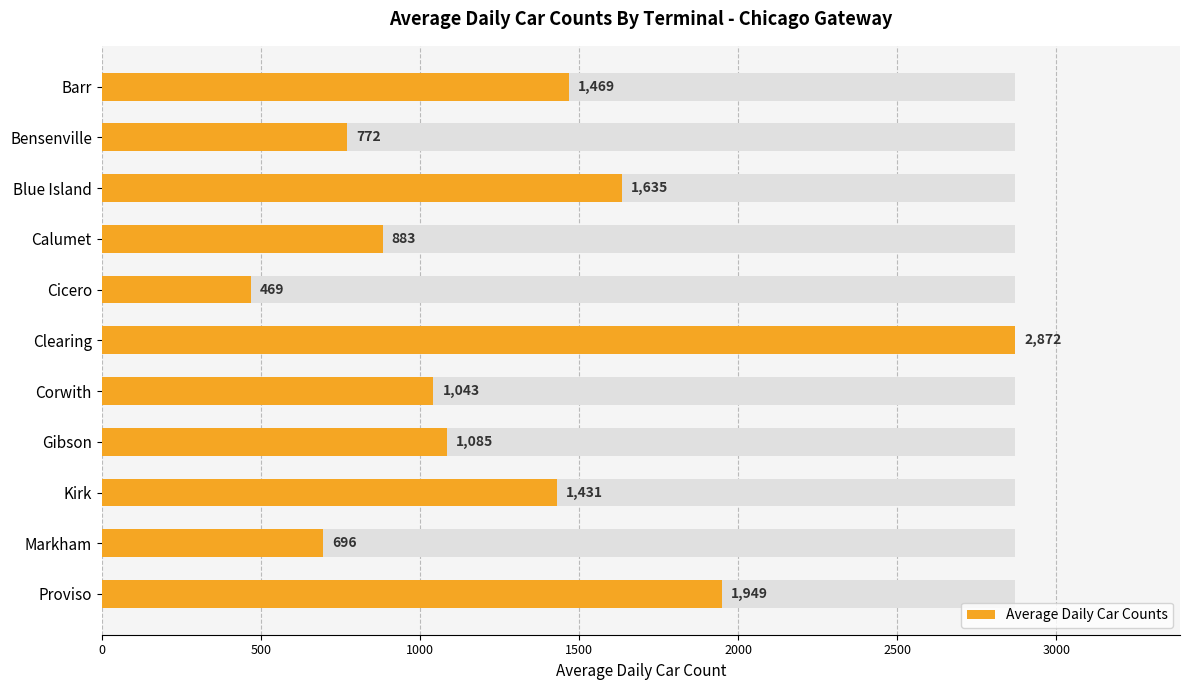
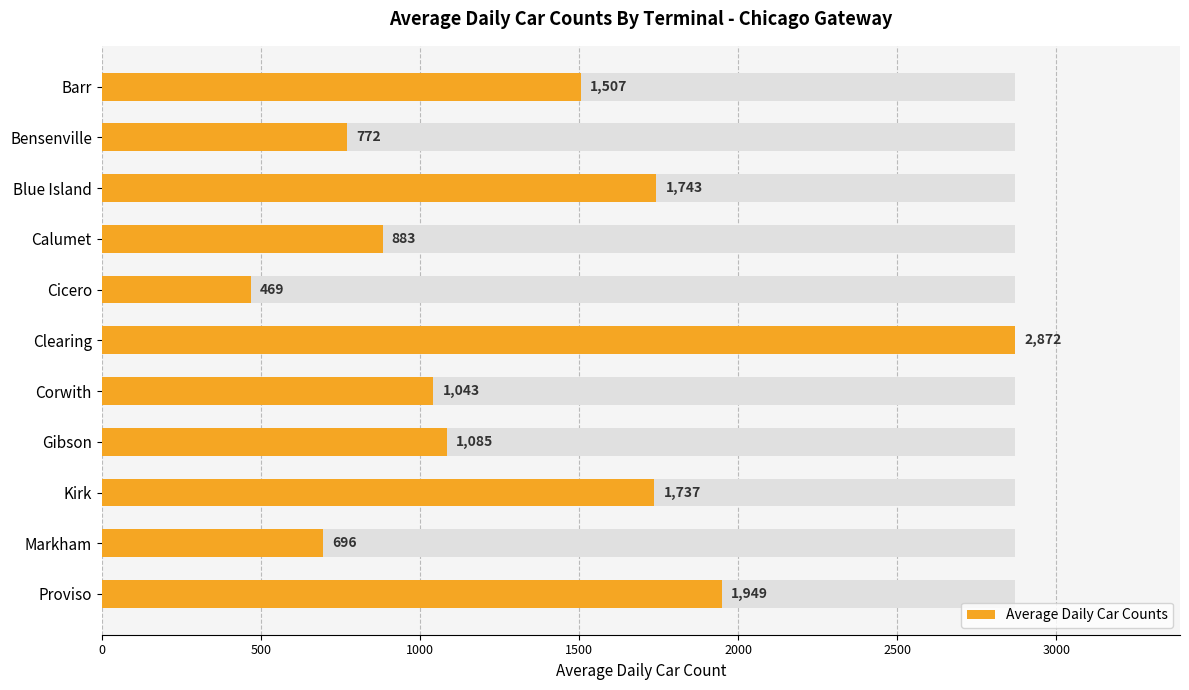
Average Daily Car Counts, Barr: 1,469 -> 1,507
Average Daily Car Counts, Blue Island: 1,635 -> 1,743
Average Daily Car Counts, Kirk: 1,431 -> 1,737
